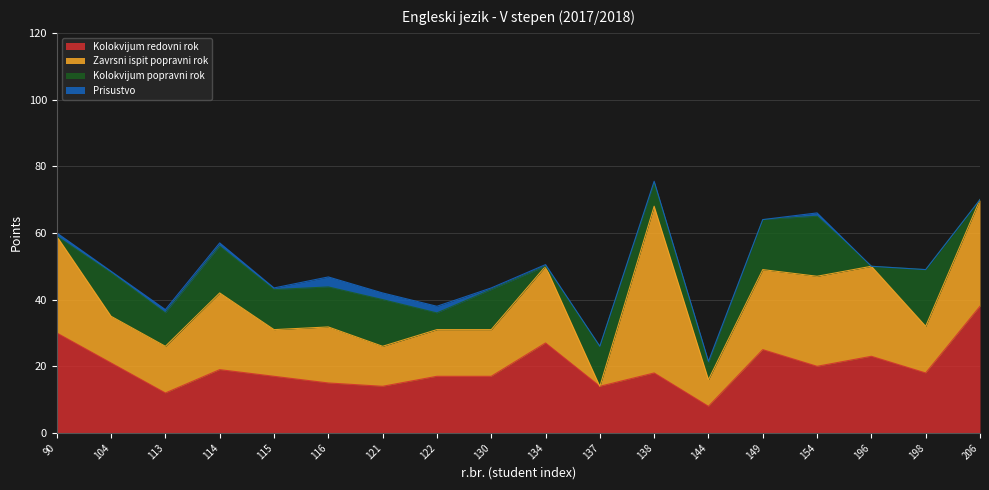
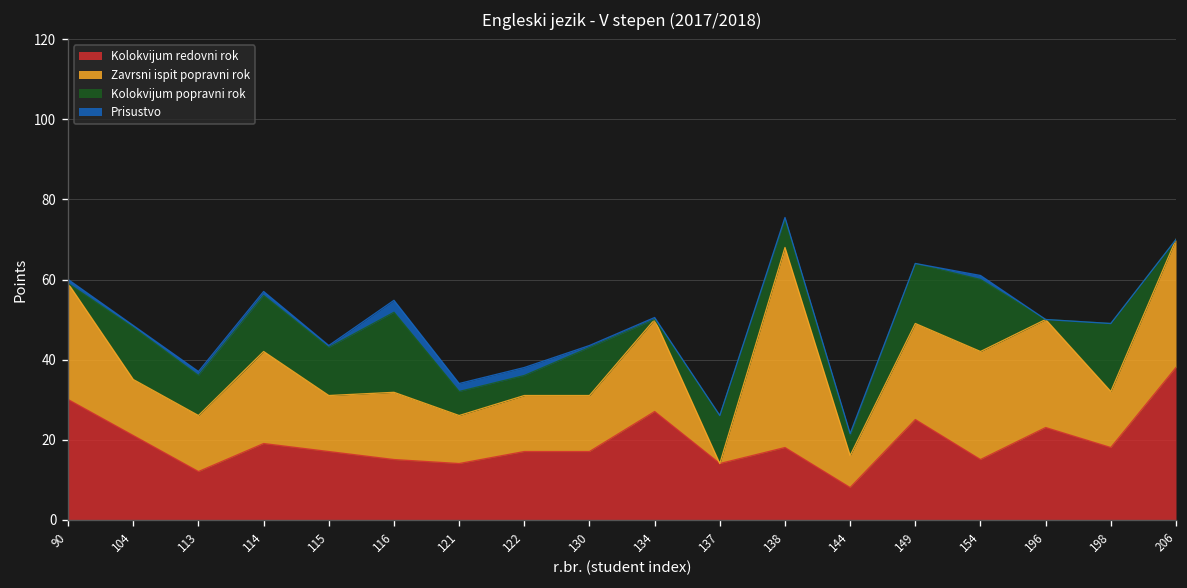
Kolokvijum popravni rok, 116: 12 -> 20
Kolokvijum popravni rok, 121: 14 -> 6
Kolokvijum redovni rok, 154: 20 -> 15
